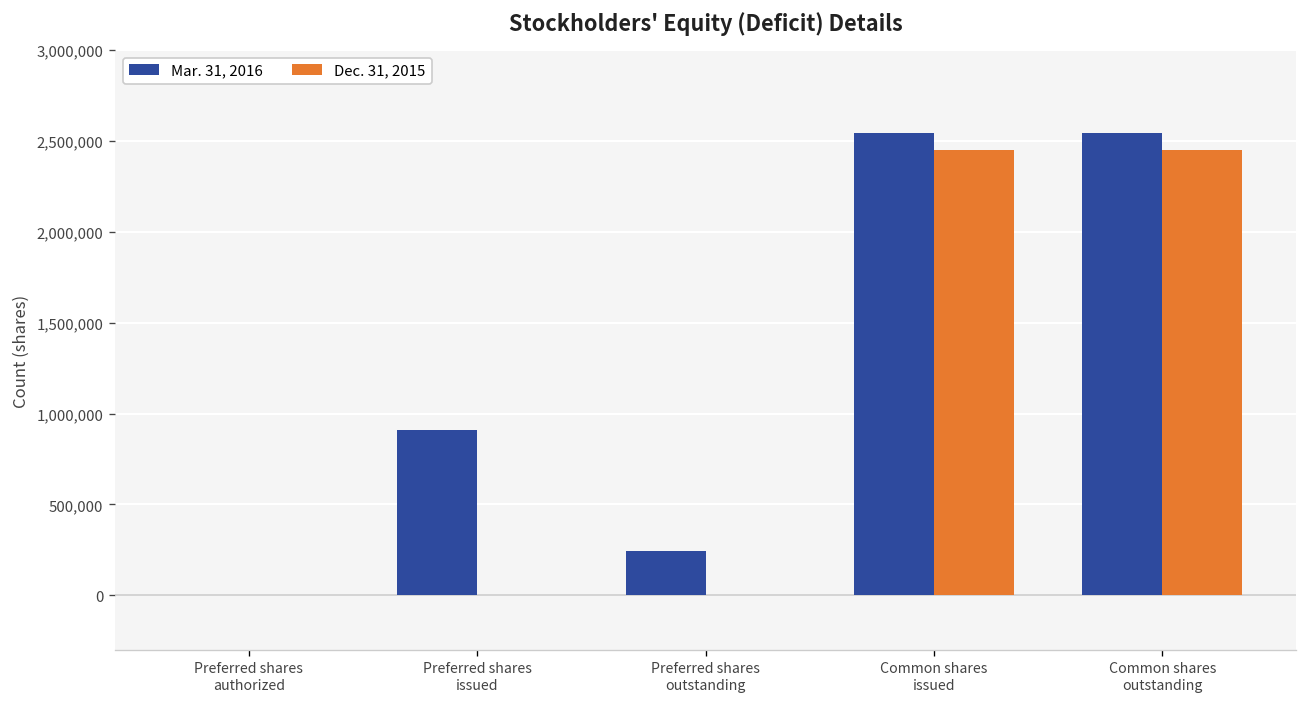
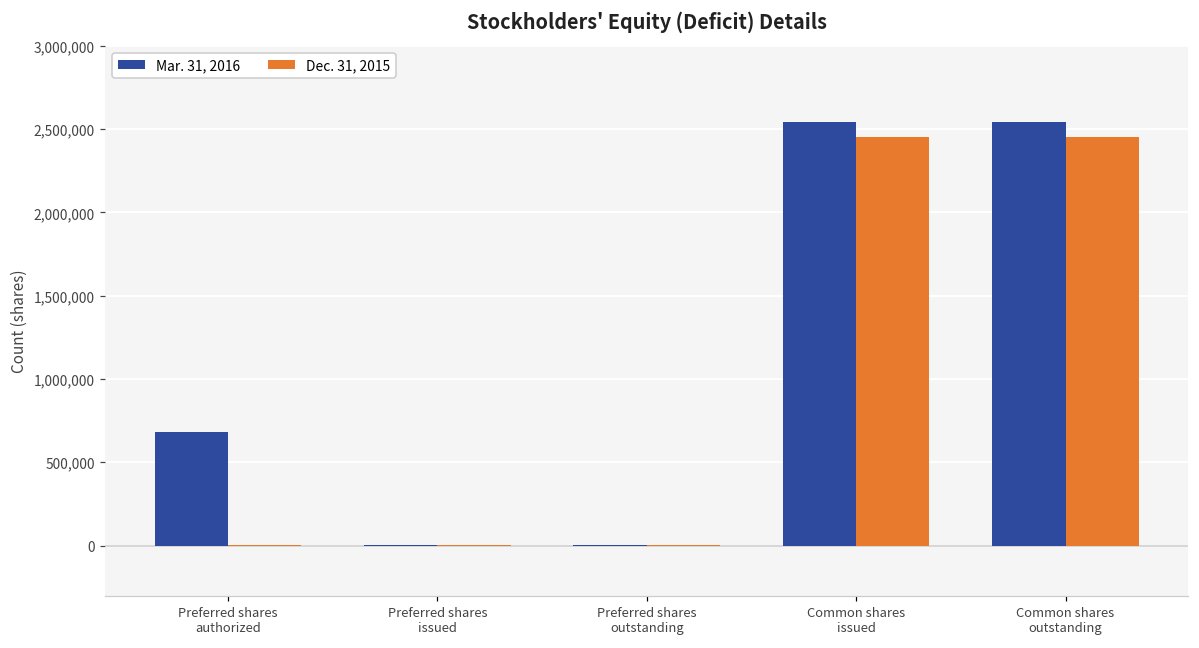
Mar. 31, 2016, Preferred shares authorized: 0 -> 680,000
Mar. 31, 2016, Preferred shares issued: 910,000 -> 0
Mar. 31, 2016, Preferred shares outstanding: 240,000 -> 0
